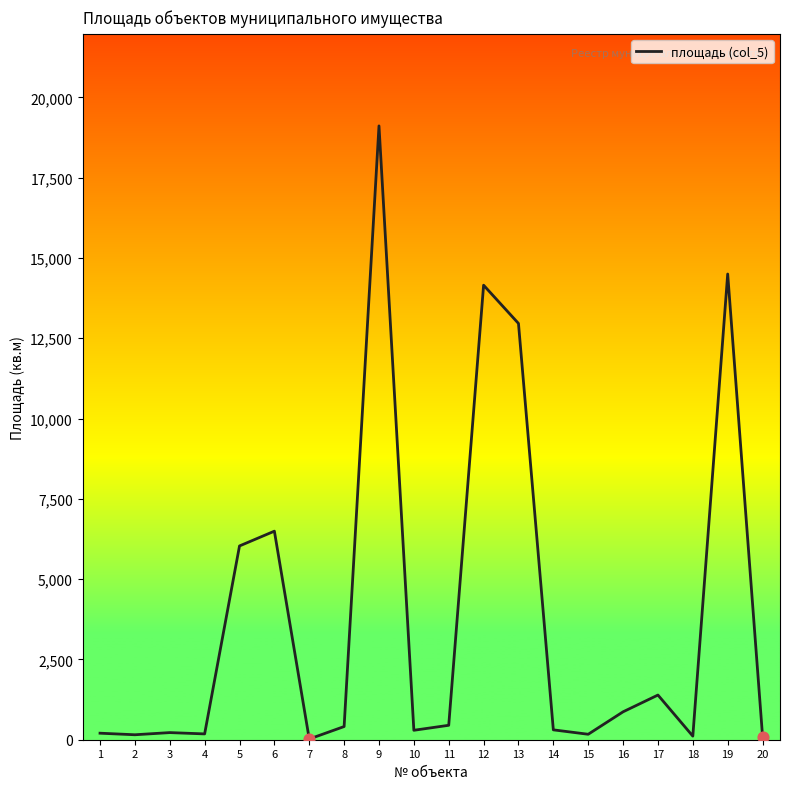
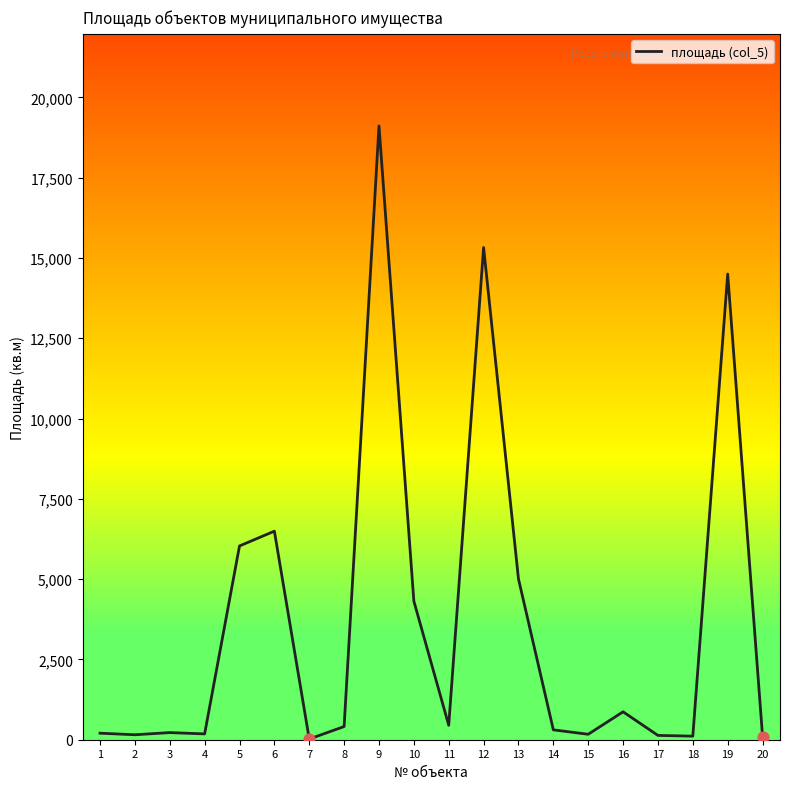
площадь (col_5), 10: 300 -> 4,300
площадь (col_5), 12: 14,200 -> 15,300
площадь (col_5), 13: 13,000 -> 5,000
площадь (col_5), 17: 1,400 -> 100
